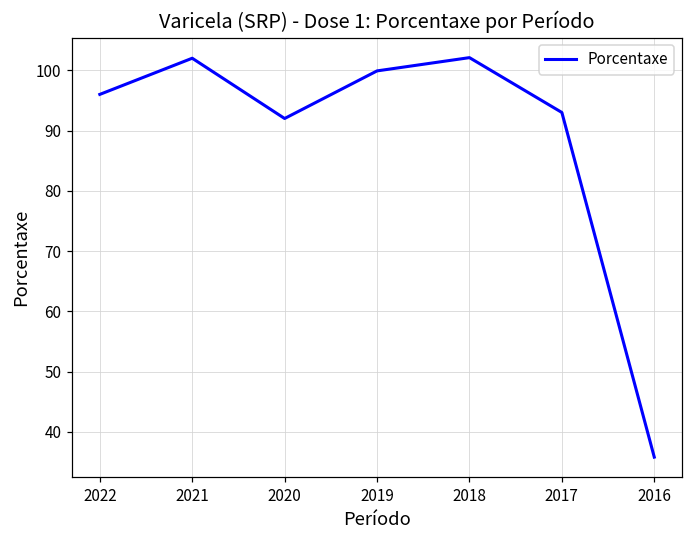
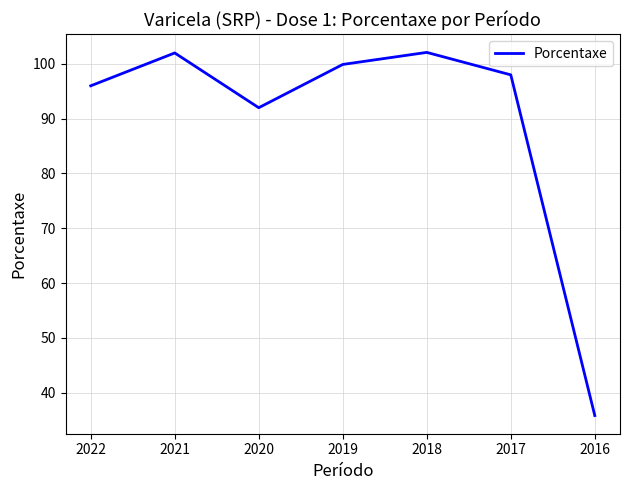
2017: 93 -> 98
